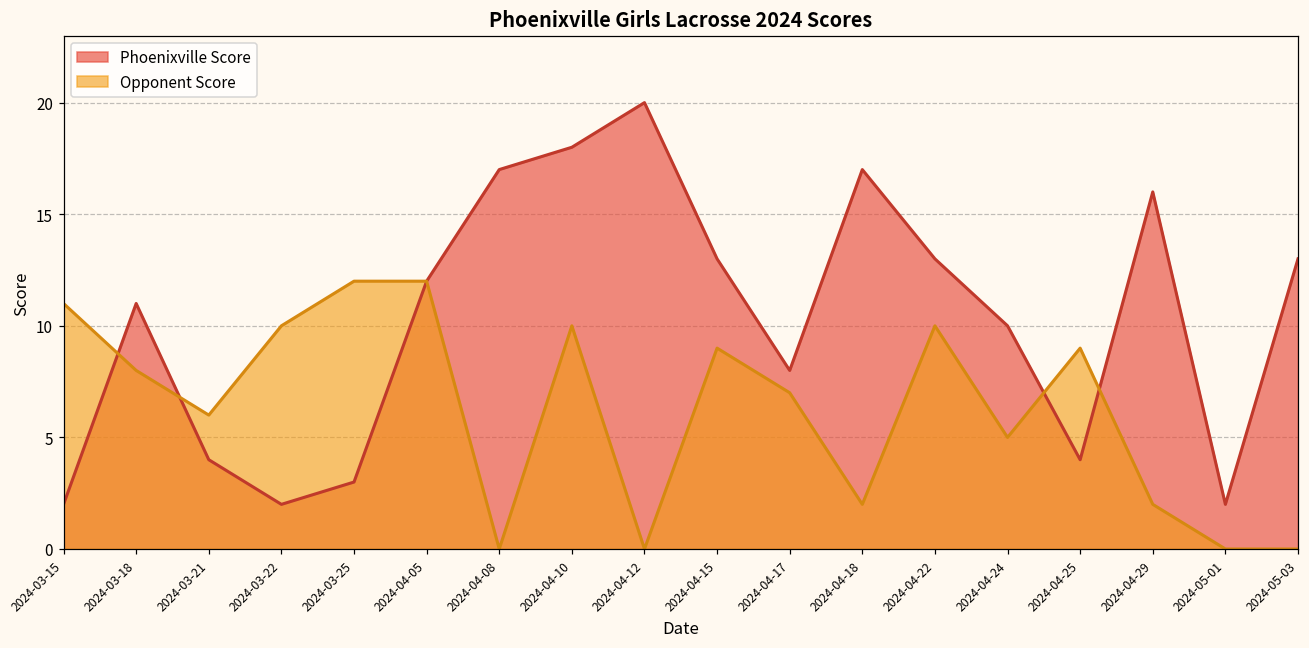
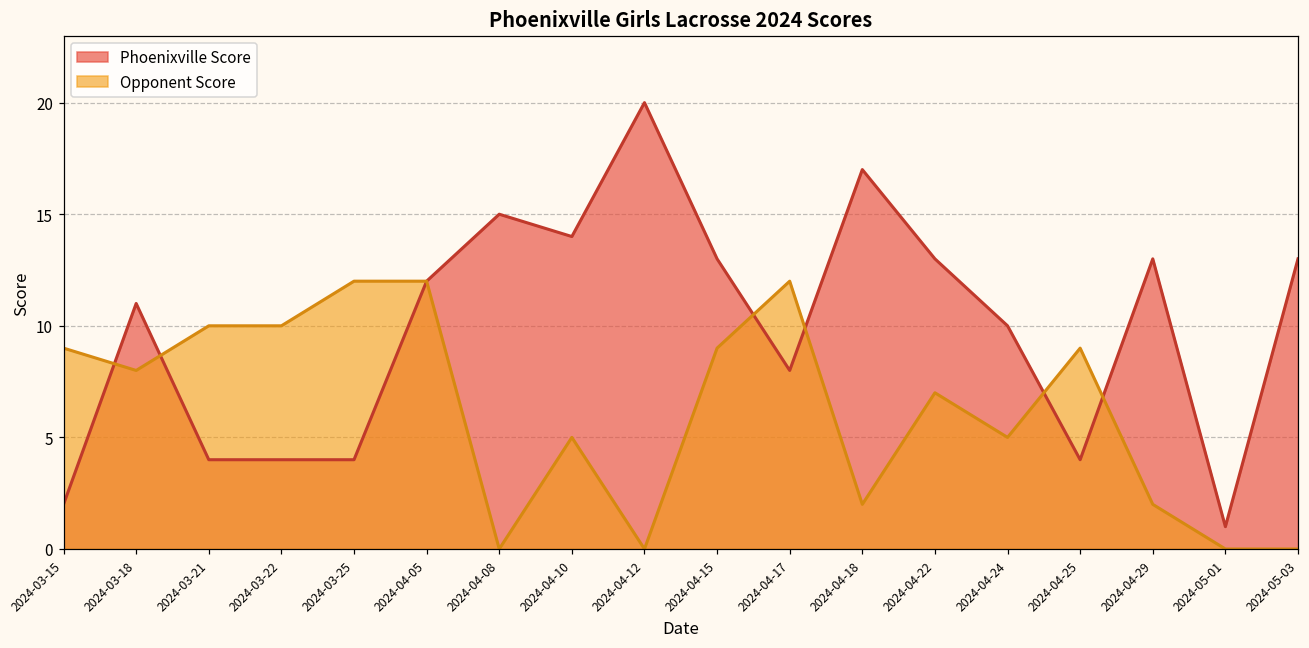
Opponent Score, 2024-03-15: 11 -> 9
Opponent Score, 2024-03-21: 6 -> 10
Phoenixville Score, 2024-03-22: 2 -> 4
Phoenixville Score, 2024-03-25: 3 -> 4
Phoenixville Score, 2024-04-08: 17 -> 15
Phoenixville Score, 2024-04-10: 18 -> 14
Opponent Score, 2024-04-10: 10 -> 5
Opponent Score, 2024-04-17: 7 -> 12
Opponent Score, 2024-04-22: 10 -> 7
Phoenixville Score, 2024-04-29: 16 -> 13
Phoenixville Score, 2024-05-01: 2 -> 1
